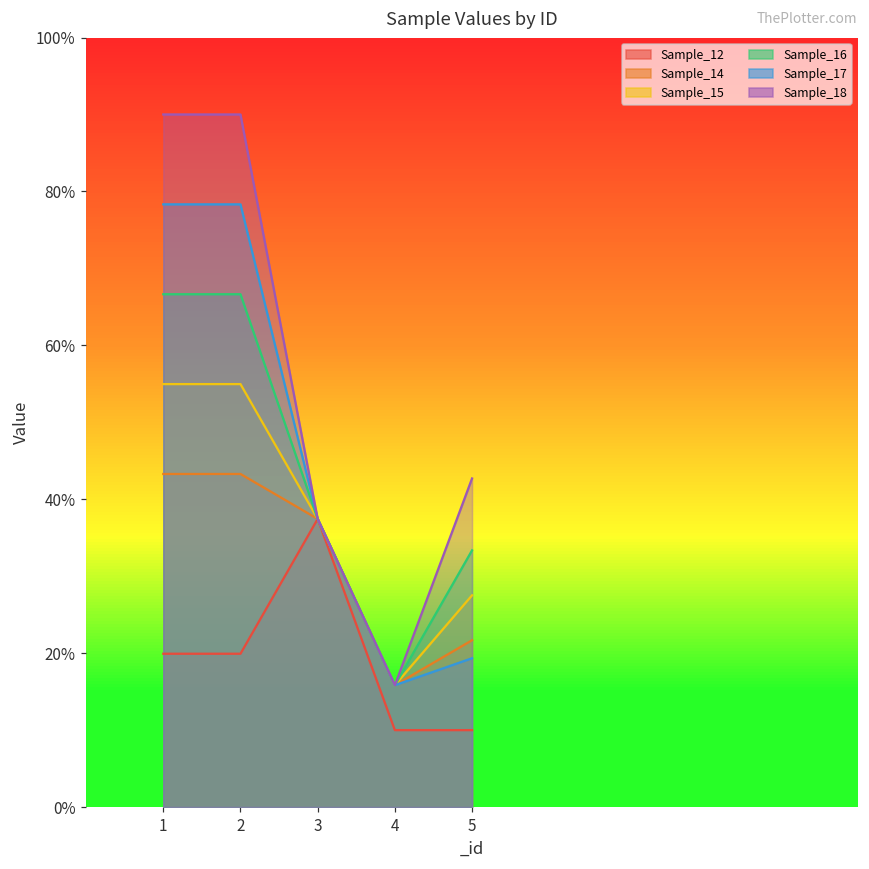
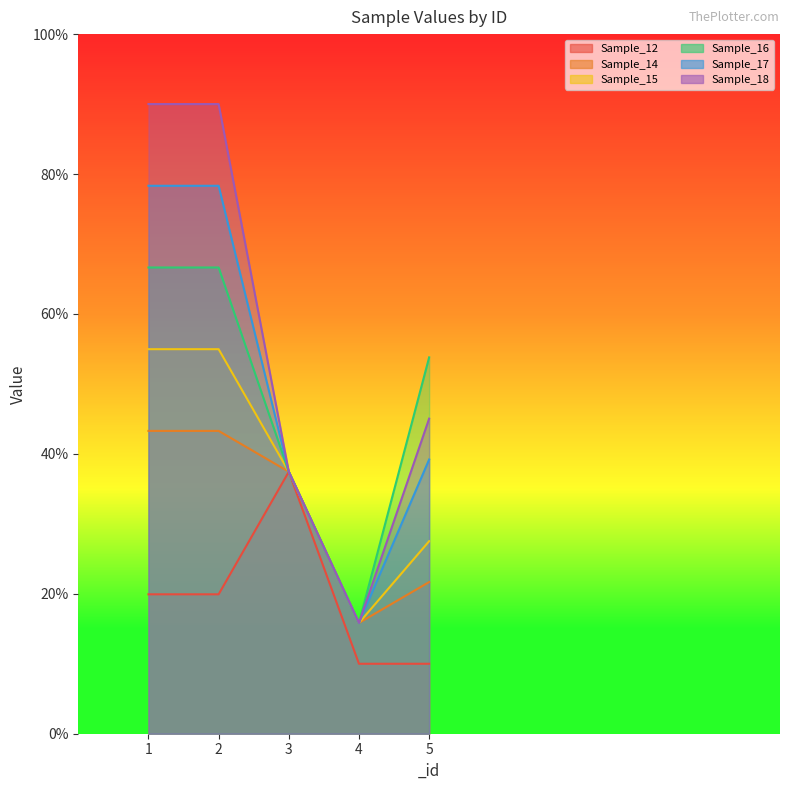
Sample_16, 5: 33% -> 54%
Sample_17, 5: 19% -> 39%
Sample_18, 5: 43% -> 45%
